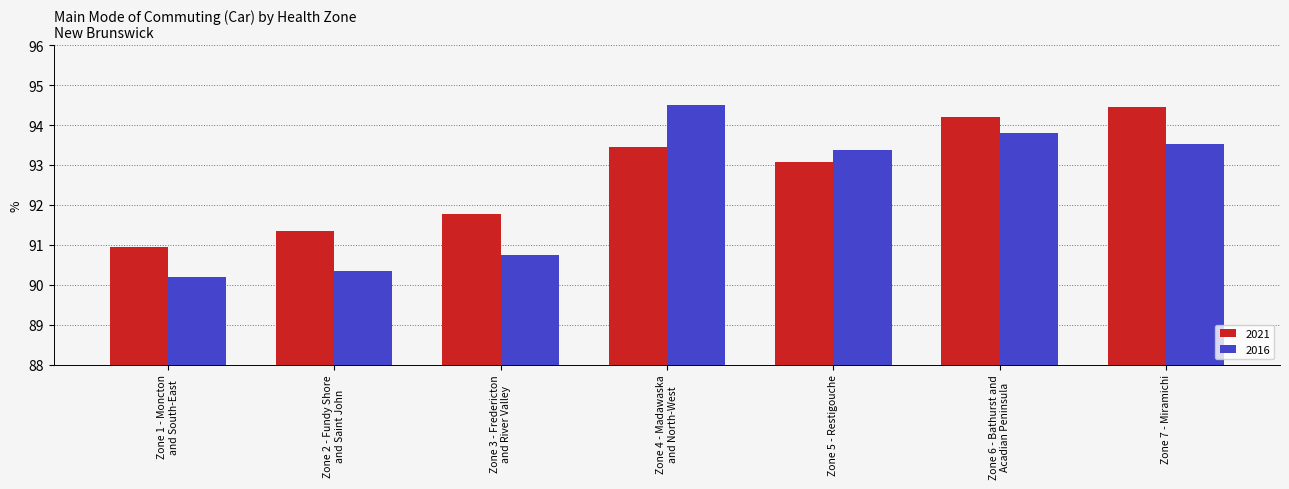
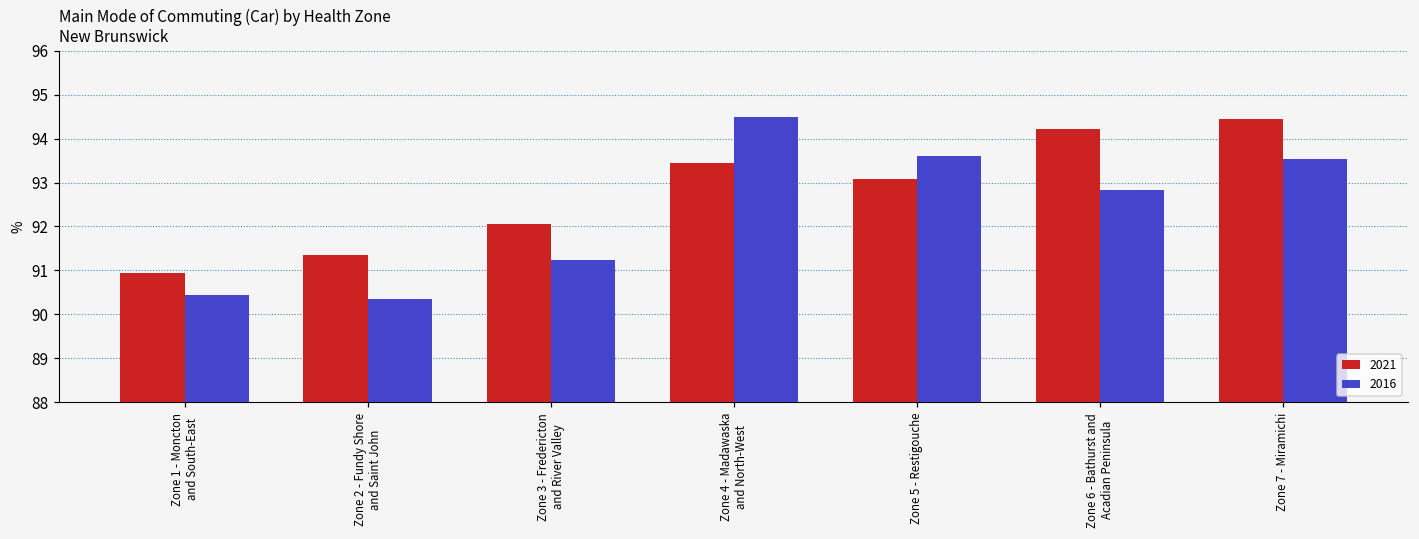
2016, Zone 1 - Moncton and South-East: 90.2 -> 90.4
2021, Zone 3 - Fredericton and River Valley: 91.8 -> 92.1
2016, Zone 3 - Fredericton and River Valley: 90.7 -> 91.2
2016, Zone 5 - Restigouche: 93.4 -> 93.6
2016, Zone 6 - Bathurst and Acadian Peninsula: 93.8 -> 92.8
